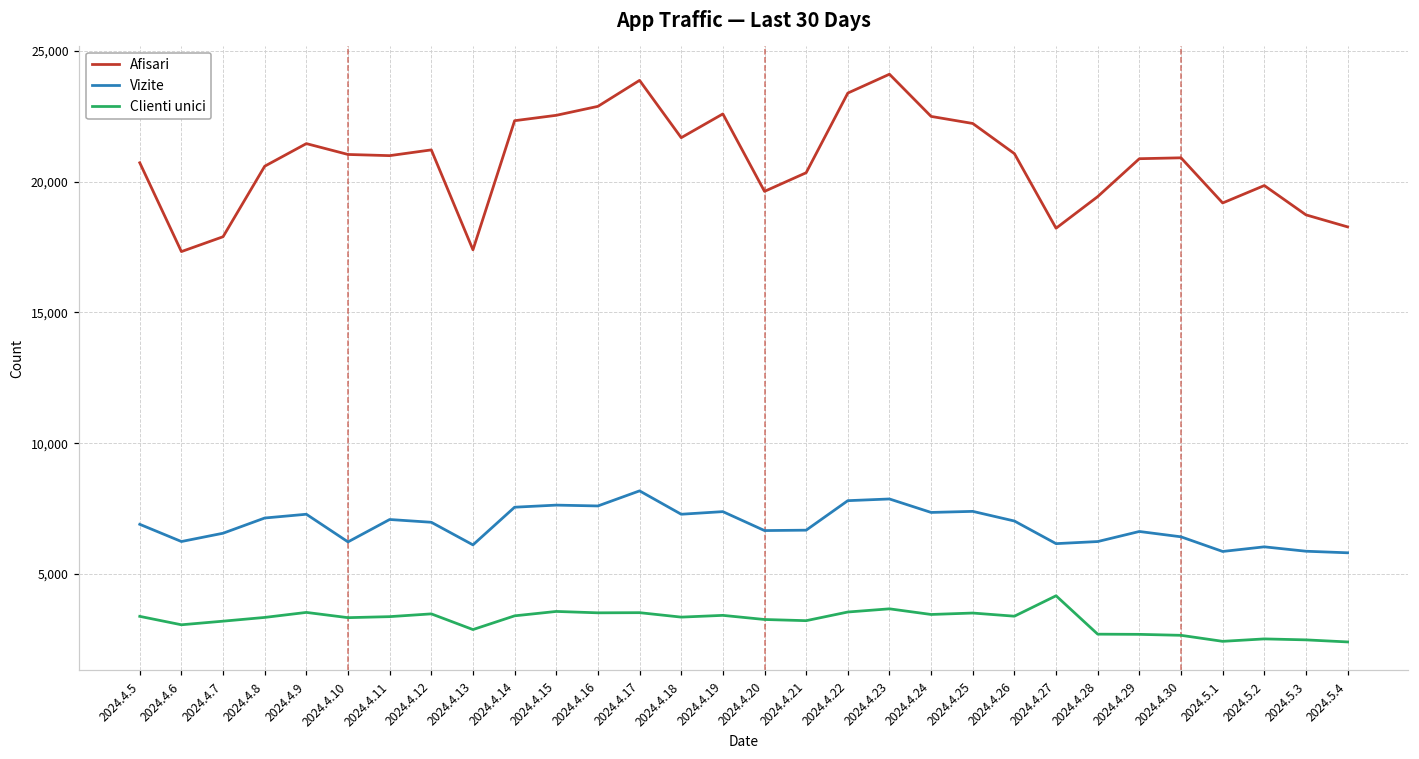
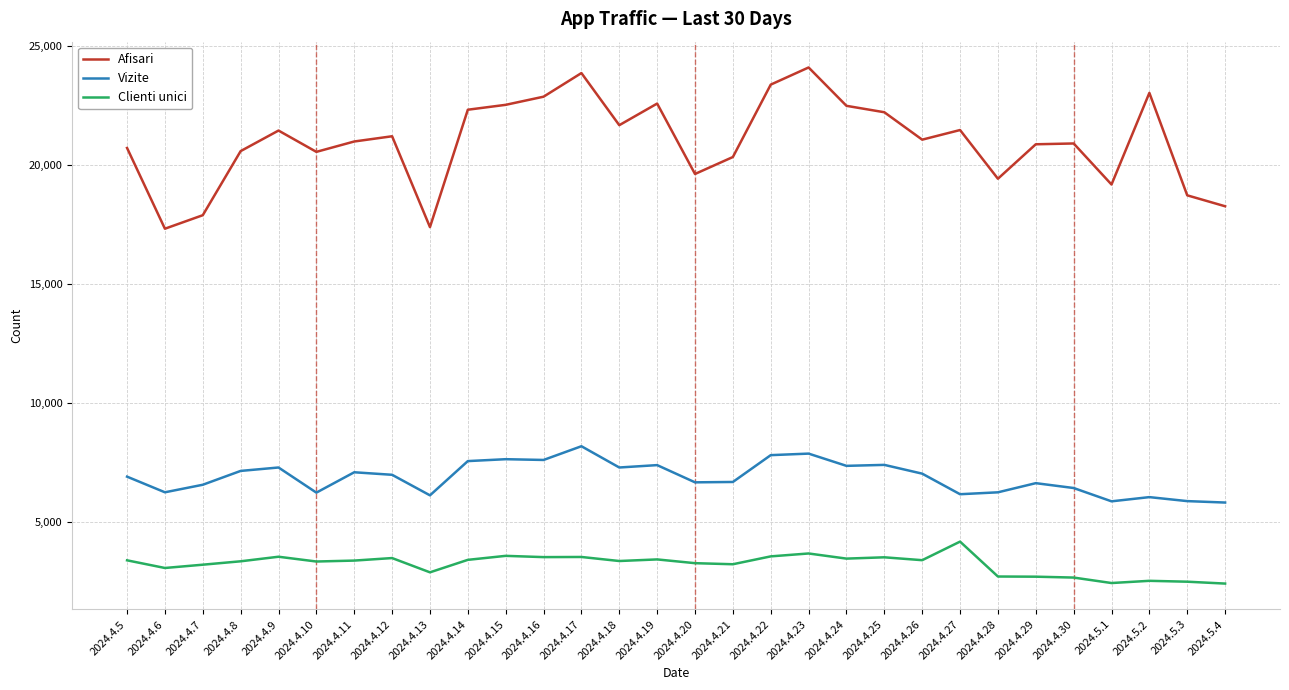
Afisari, 2024.4.10: 21,000 -> 20,600
Afisari, 2024.4.27: 18,200 -> 21,500
Afisari, 2024.5.2: 19,900 -> 23,000
